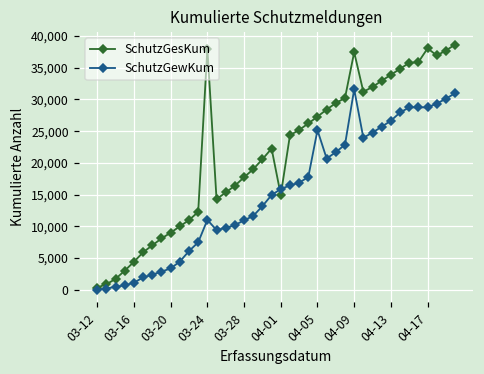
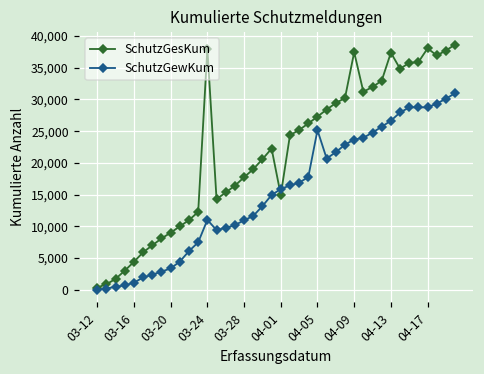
SchutzGewKum, 04-09: 32,000 -> 24,000
SchutzGesKum, 04-13: 34,000 -> 37,000
